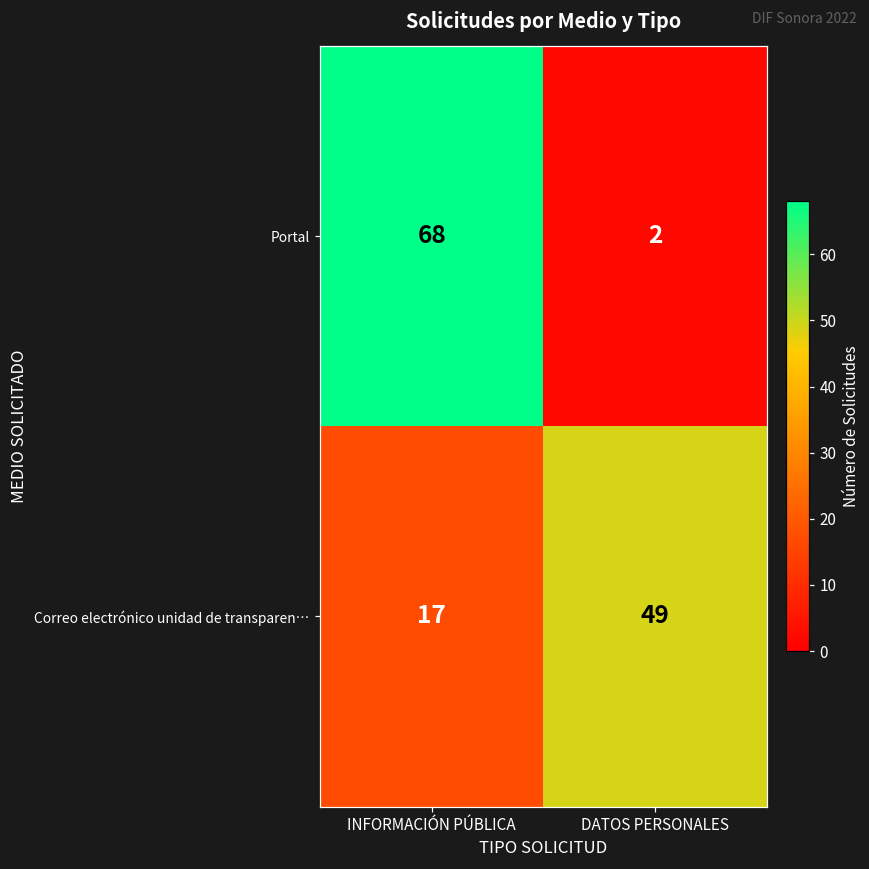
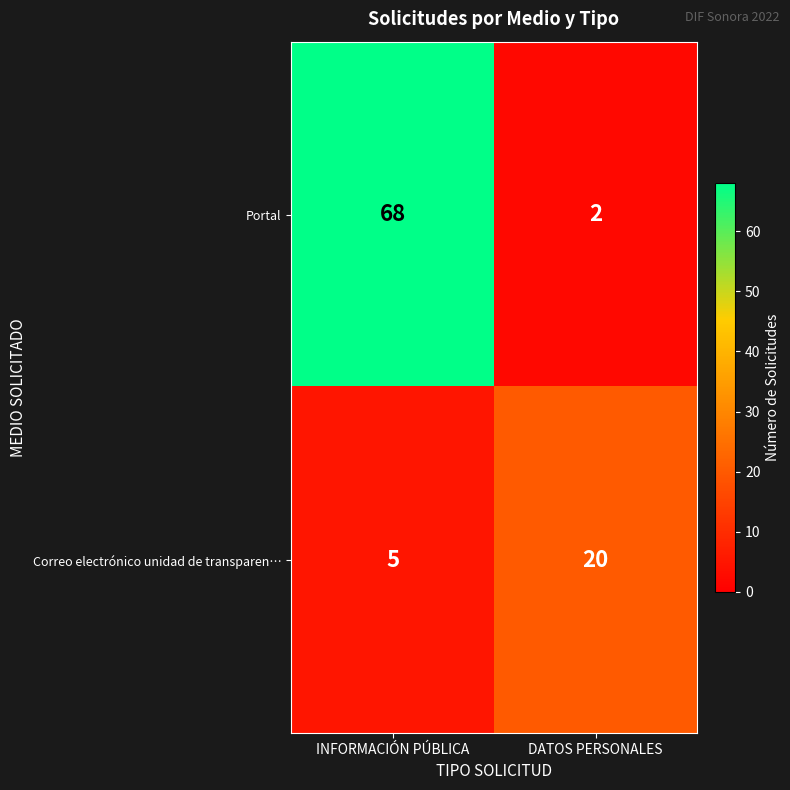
Correo electrónico unidad de transparen…, INFORMACIÓN PÚBLICA: 17 -> 5
Correo electrónico unidad de transparen…, DATOS PERSONALES: 49 -> 20
